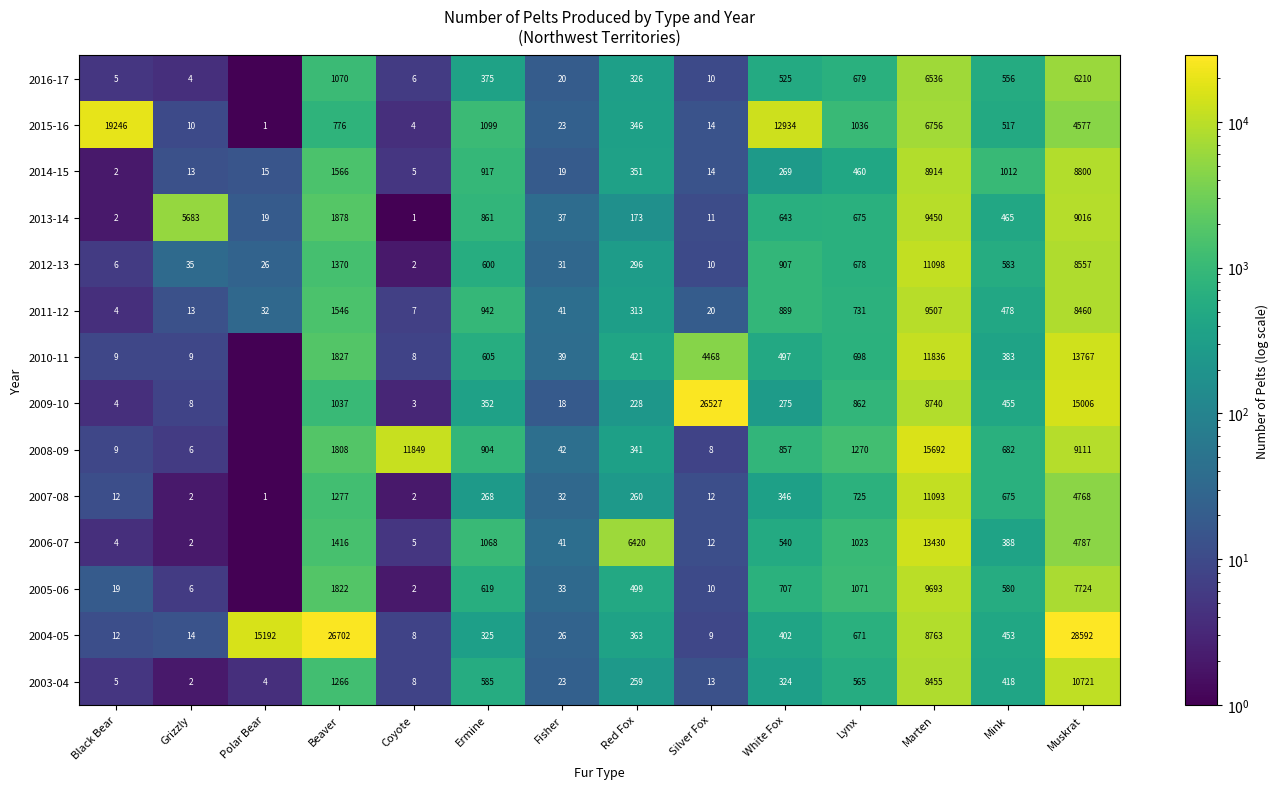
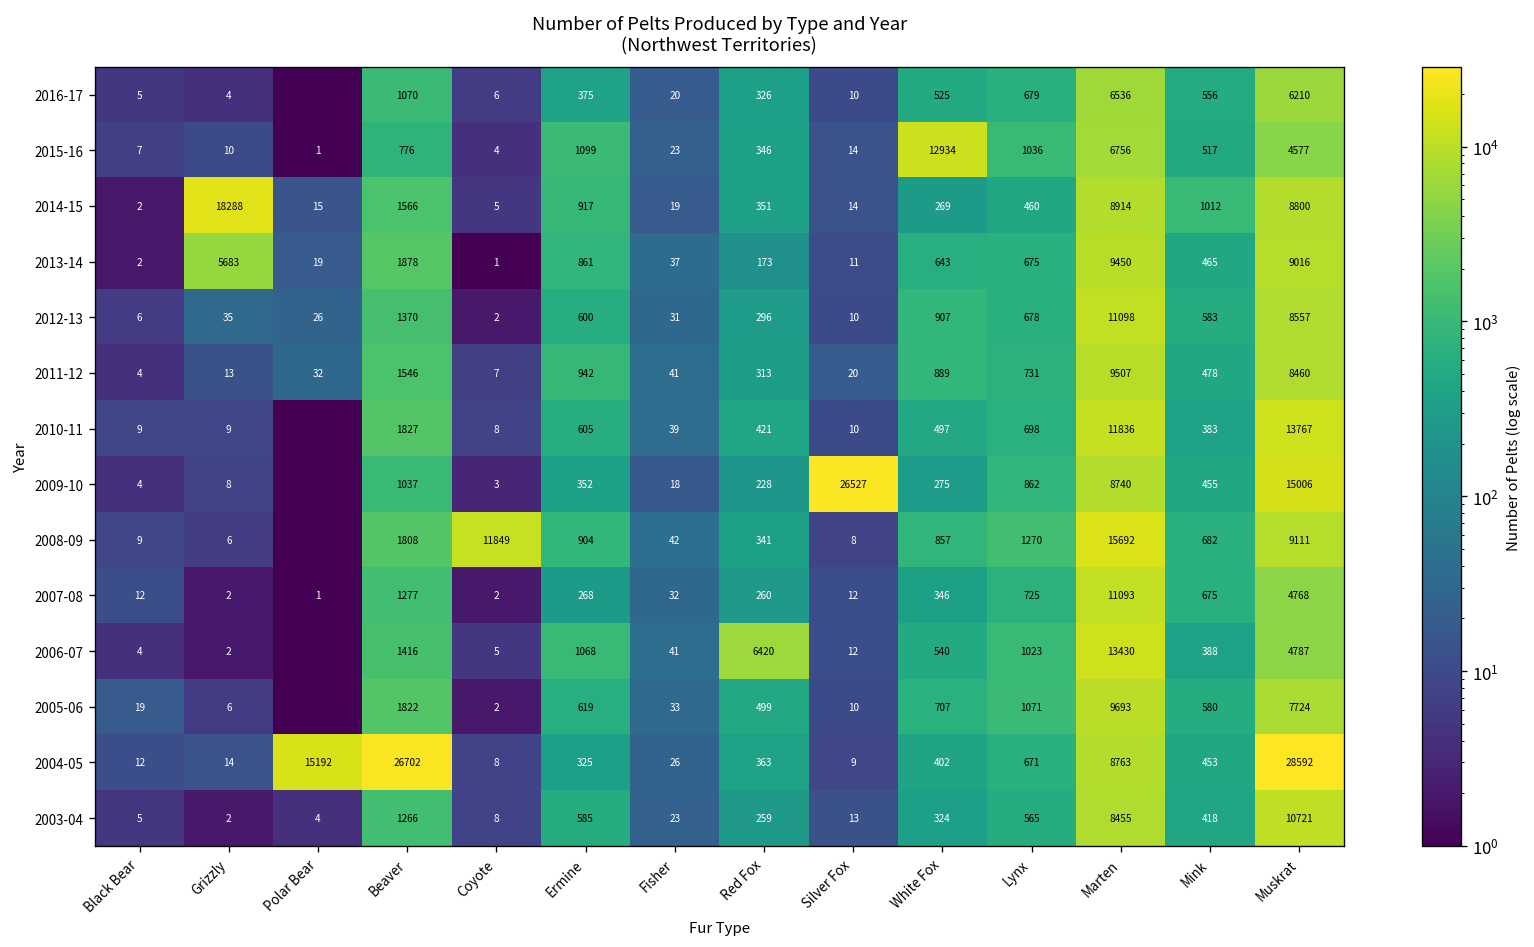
2015-16, Black Bear: 19246 -> 7
2014-15, Grizzly: 13 -> 18288
2010-11, Silver Fox: 4468 -> 10
